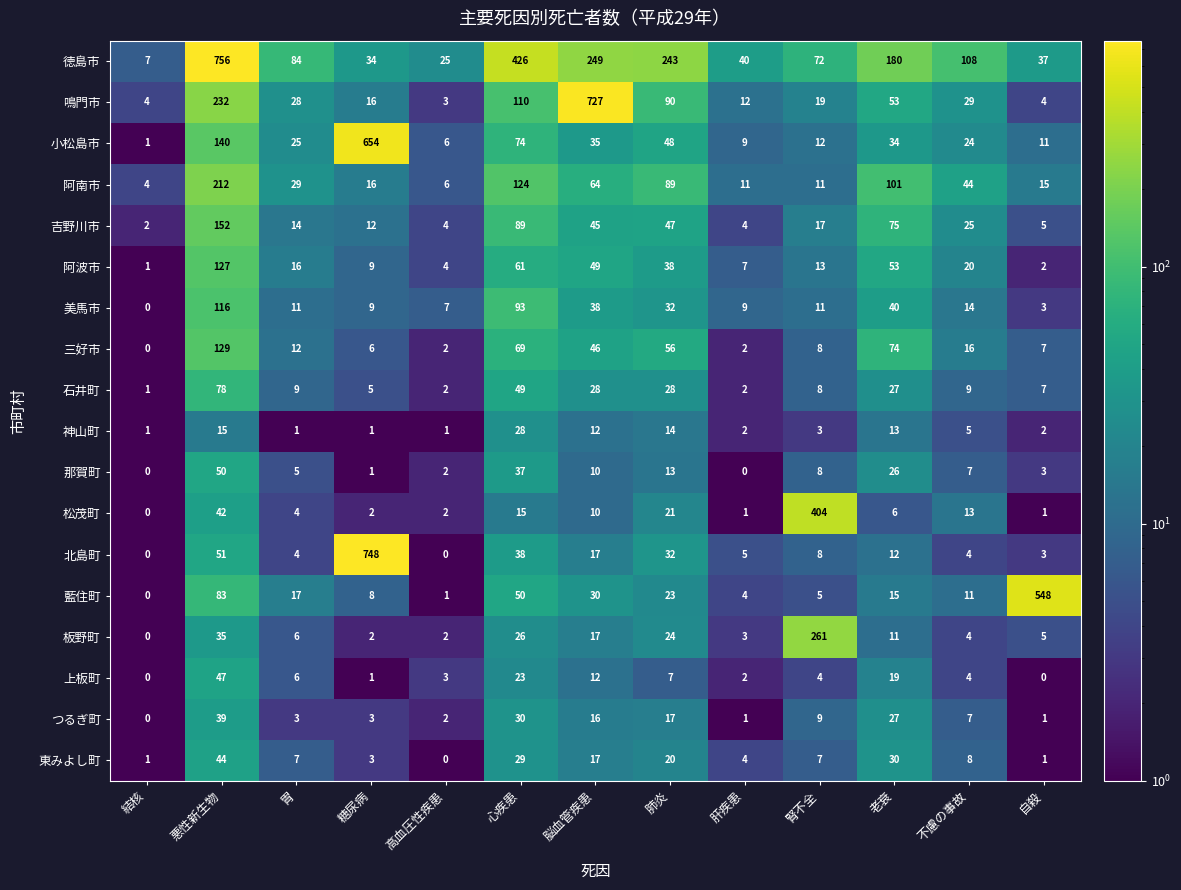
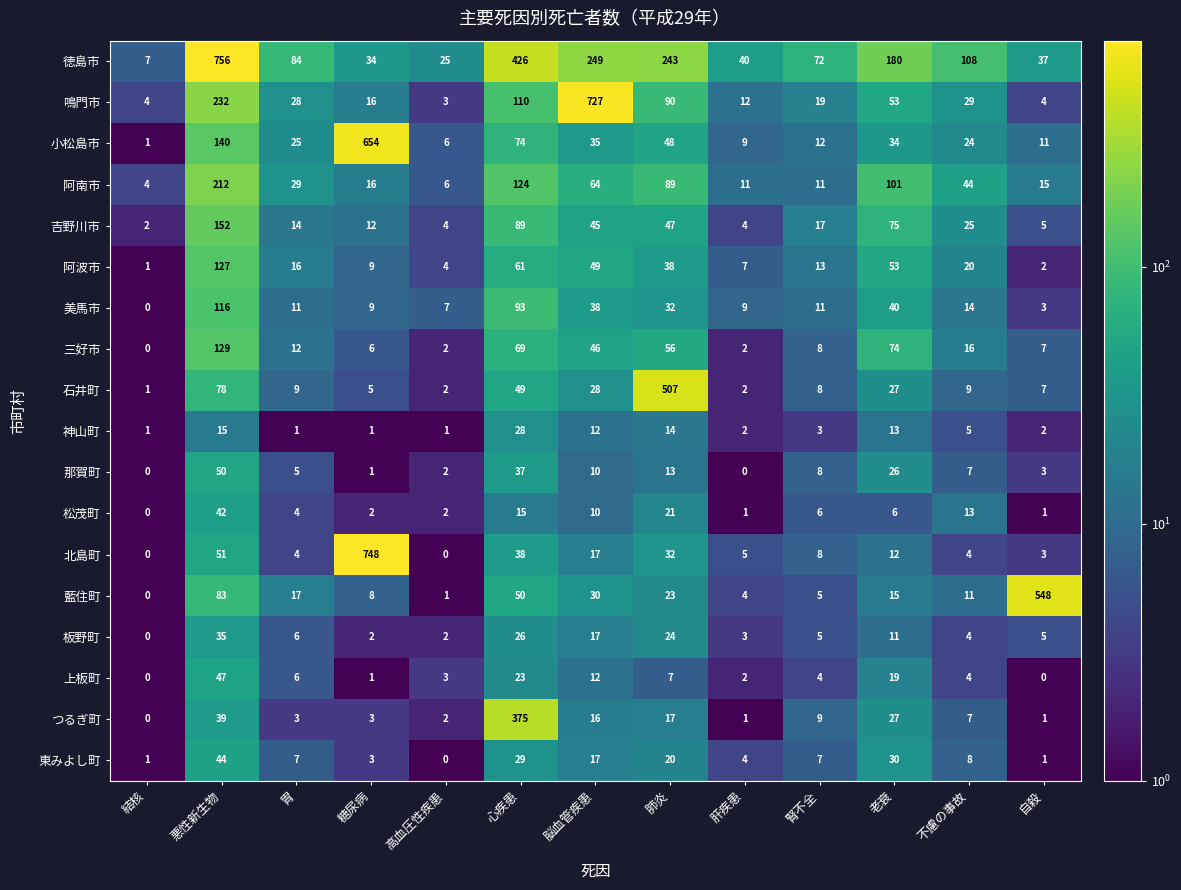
石井町, 肺炎: 28 -> 507
松茂町, 腎不全: 404 -> 6
板野町, 腎不全: 261 -> 5
つるぎ町, 心疾患: 30 -> 375
